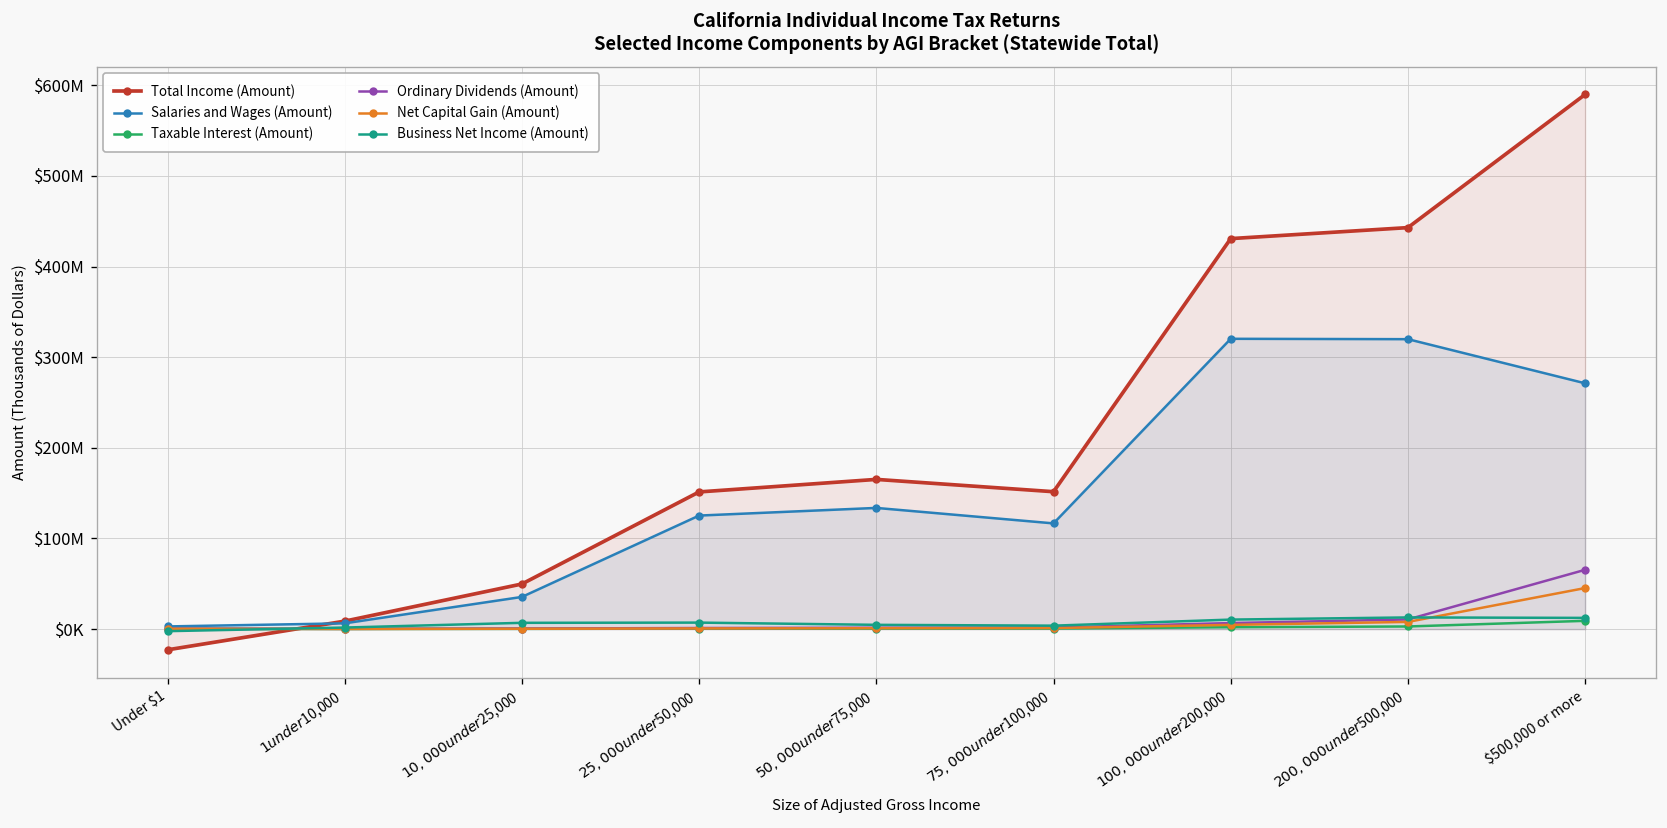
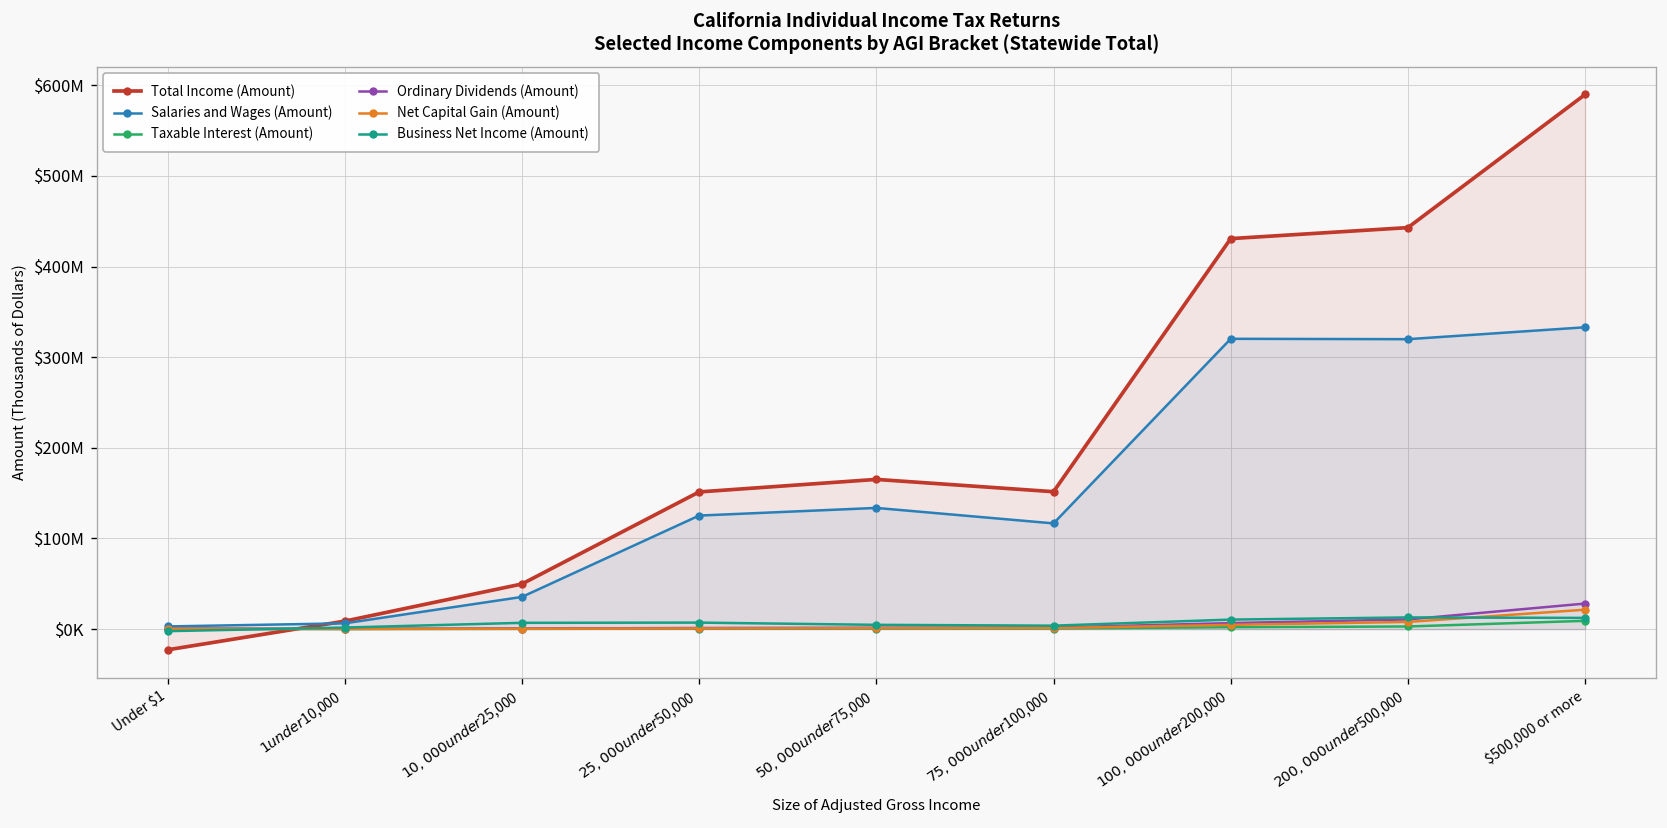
Salaries and Wages (Amount), $500,000 or more: $270000000 -> $330000000
Ordinary Dividends (Amount), $500,000 or more: $70000000 -> $30000000
Net Capital Gain (Amount), $500,000 or more: $50000000 -> $20000000
